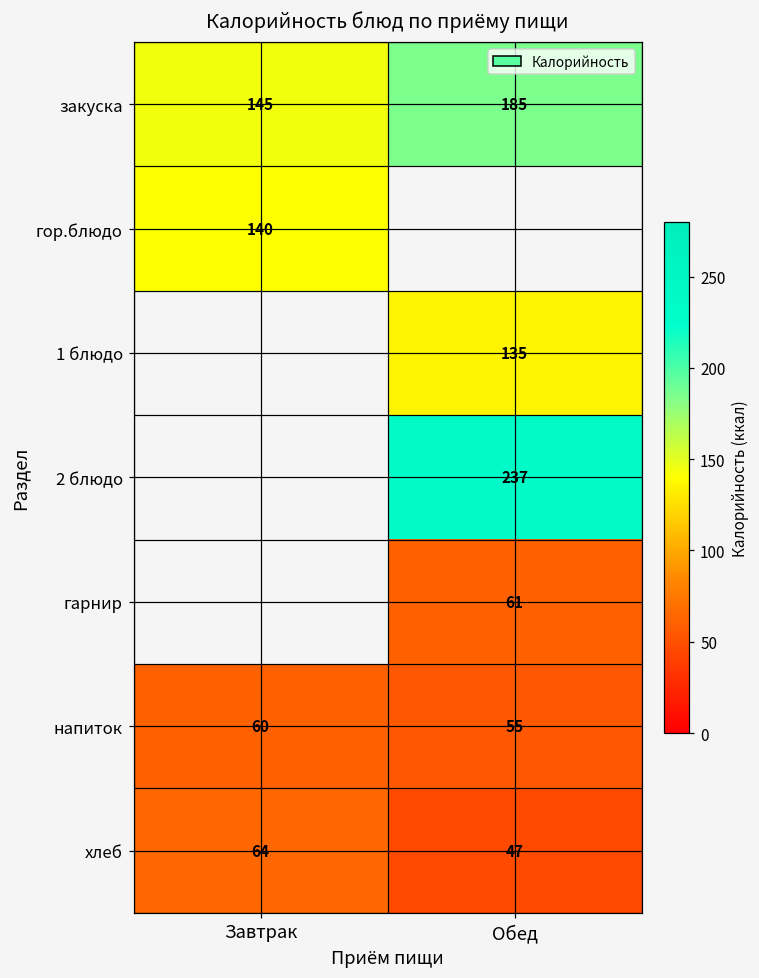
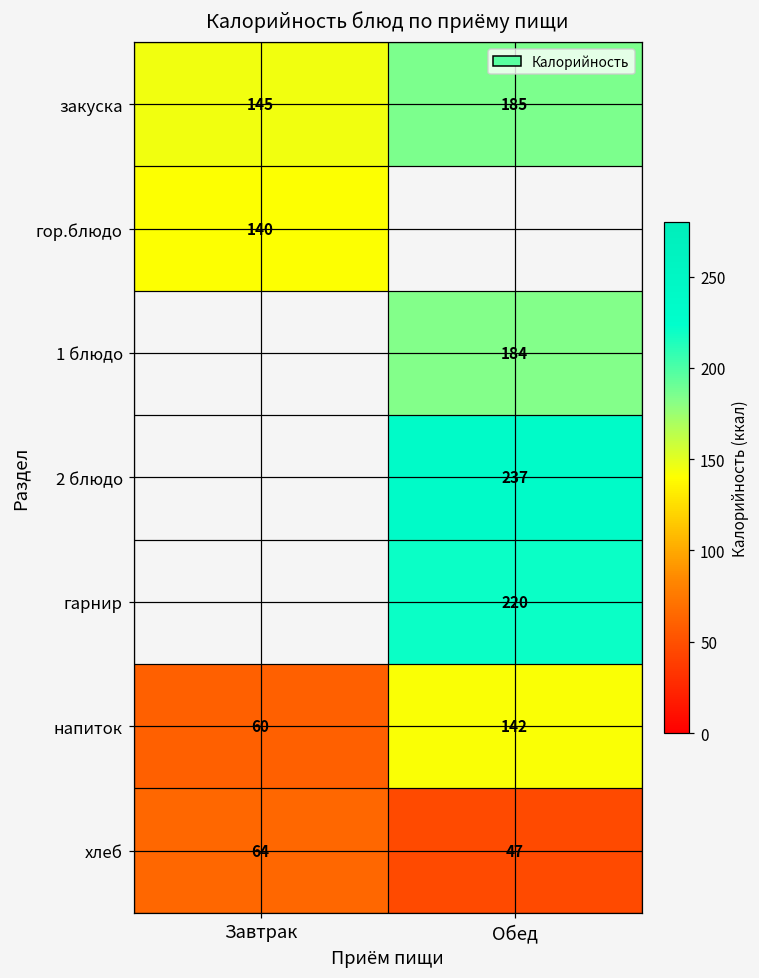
1 блюдо, Обед: 135 -> 184
гарнир, Обед: 61 -> 220
напиток, Обед: 55 -> 142
